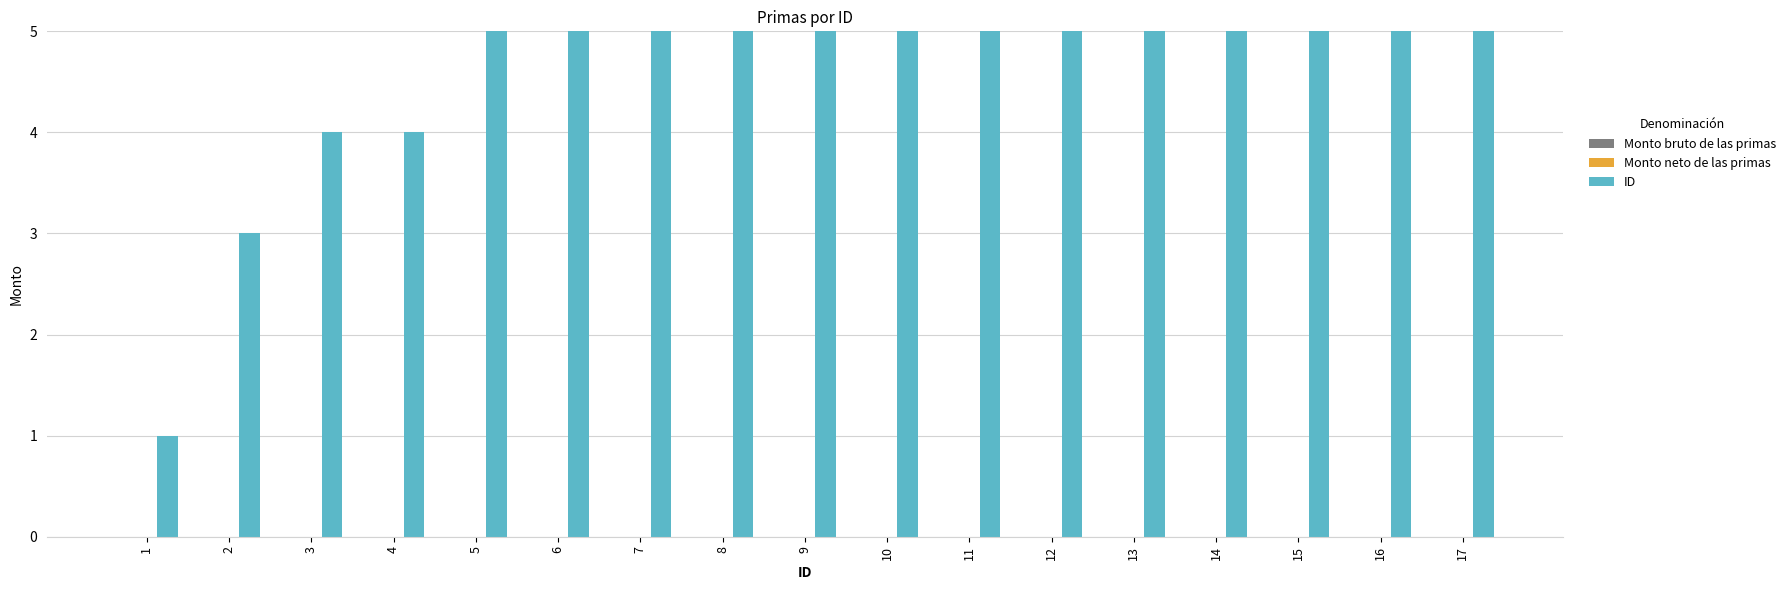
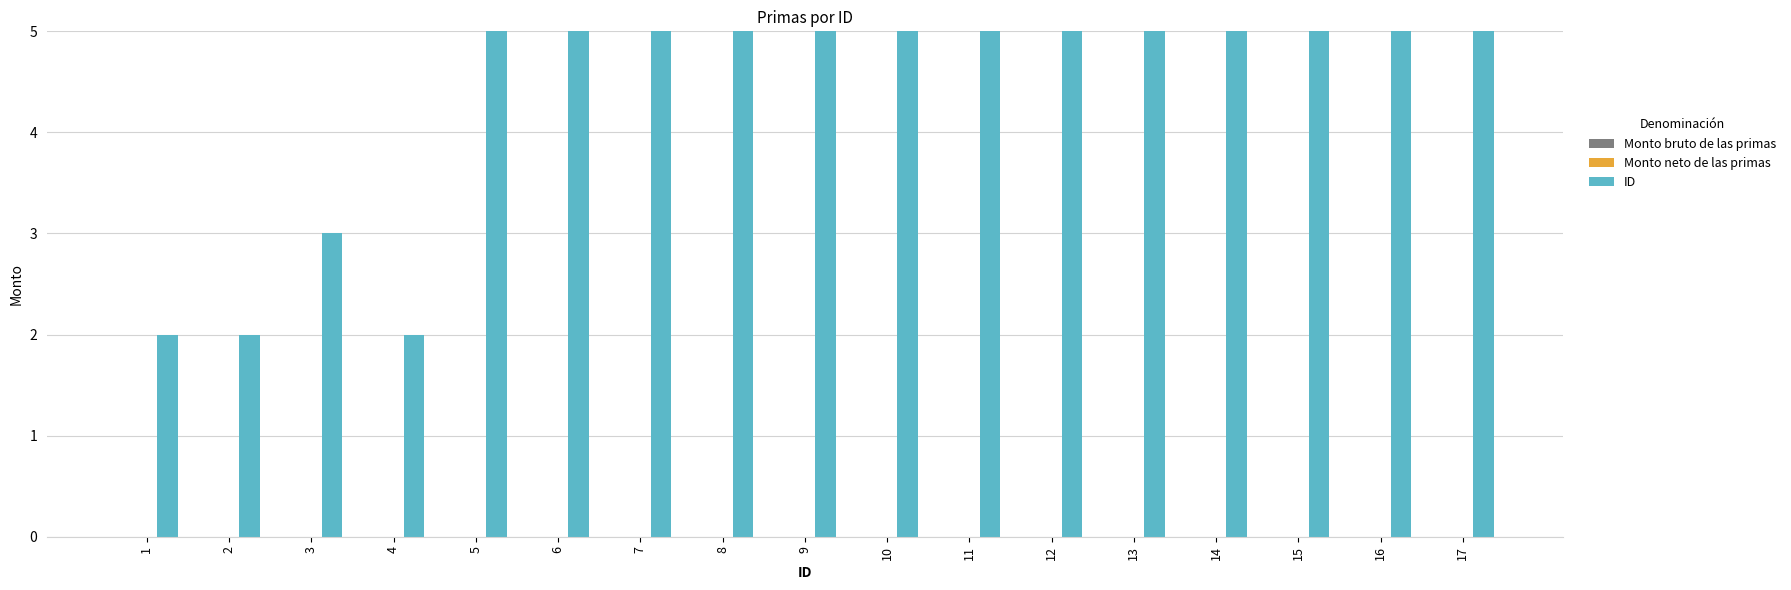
ID, 1: 1 -> 2
ID, 2: 3 -> 2
ID, 3: 4 -> 3
ID, 4: 4 -> 2
